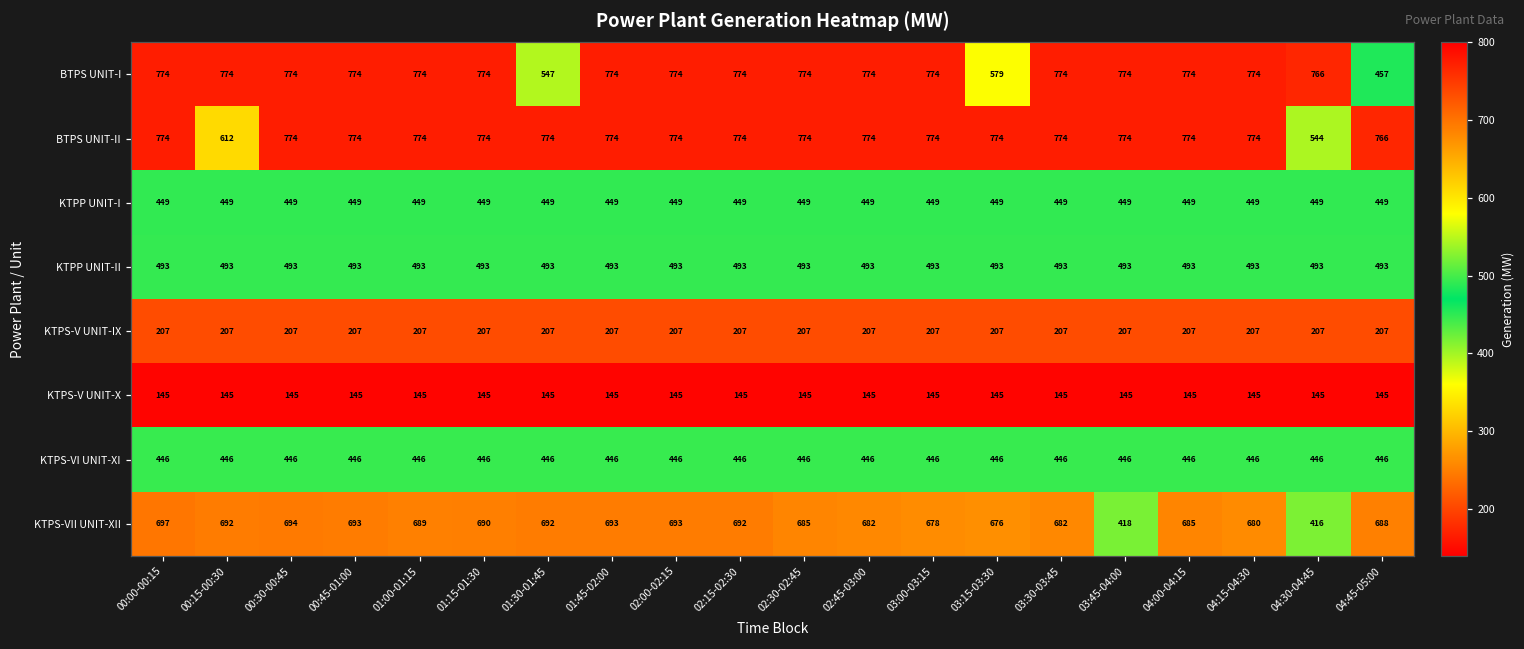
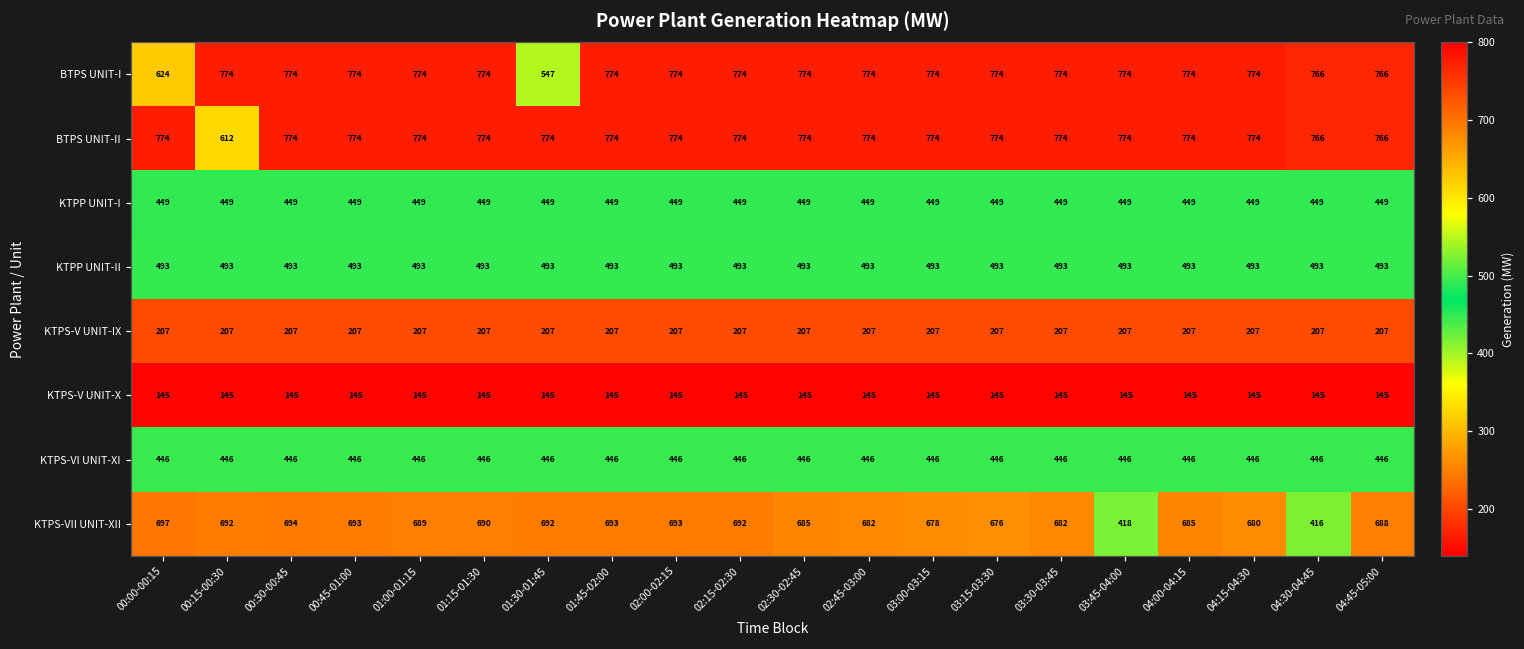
BTPS UNIT-I, 00:00-00:15: 774 -> 624
BTPS UNIT-I, 03:15-03:30: 579 -> 774
BTPS UNIT-I, 04:45-05:00: 457 -> 766
BTPS UNIT-II, 04:30-04:45: 544 -> 766
